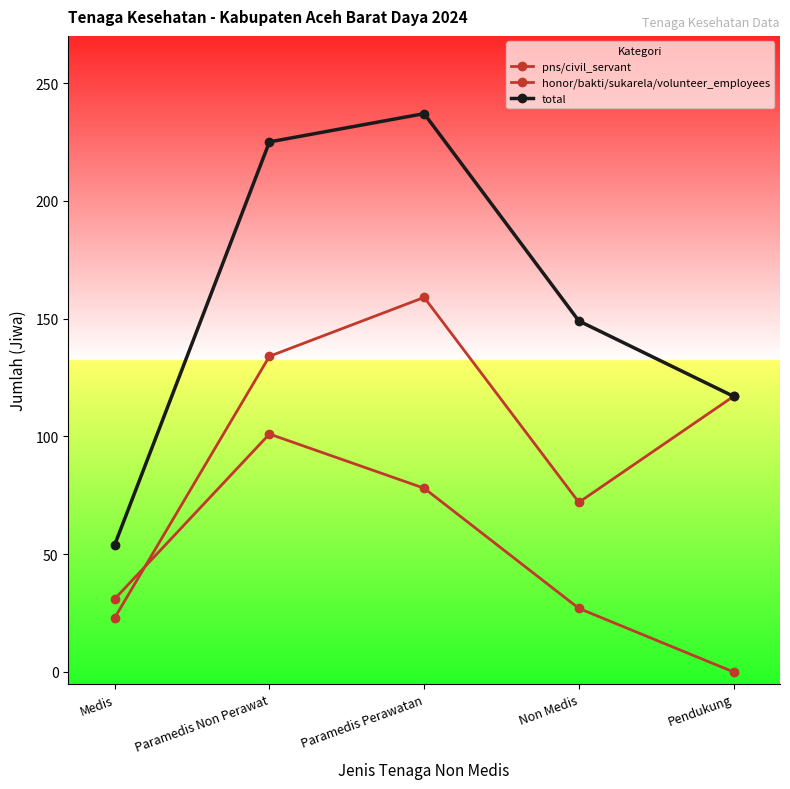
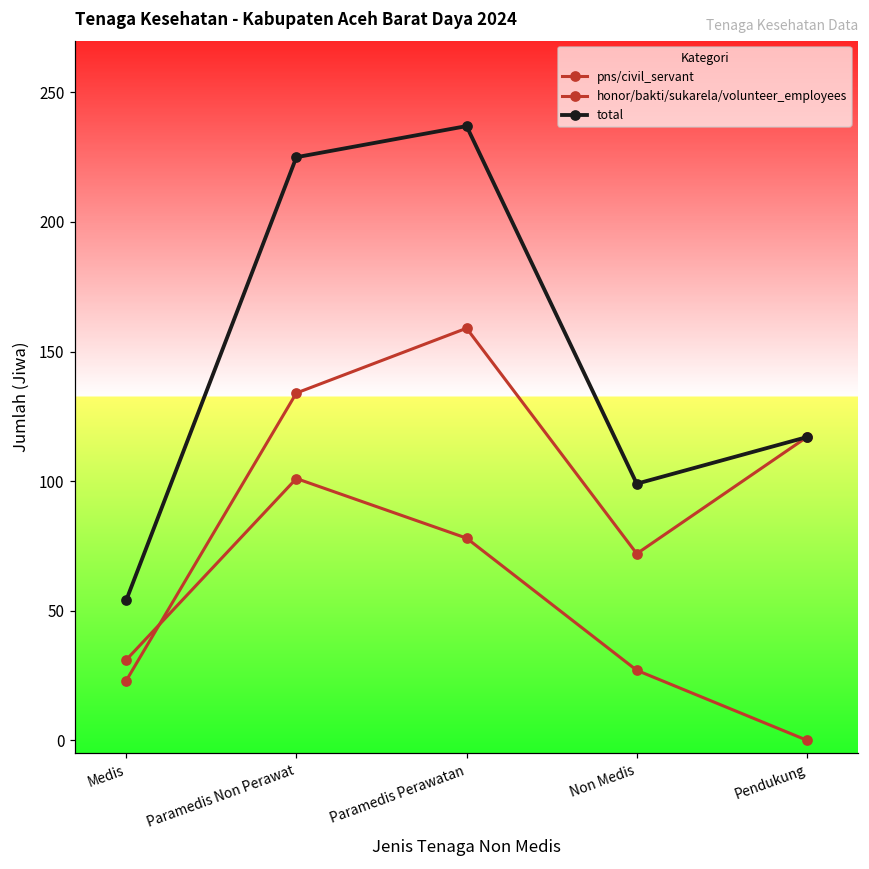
total, Non Medis: 149 -> 99
